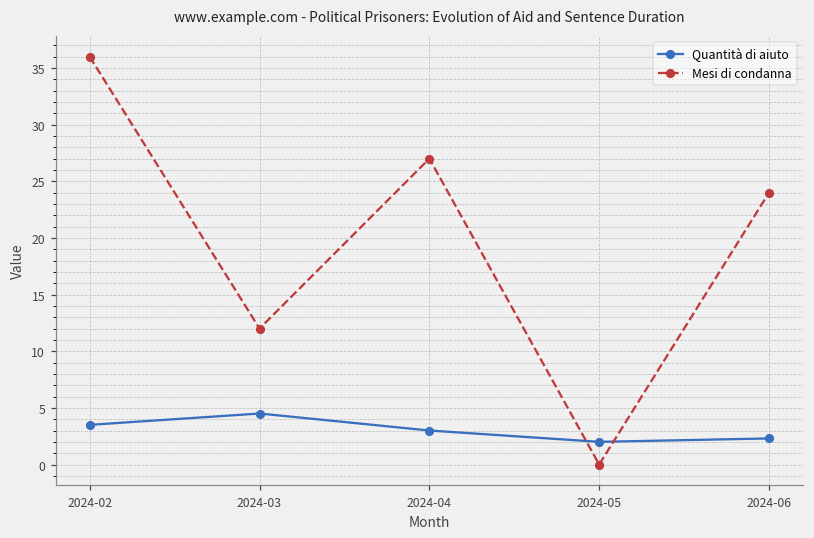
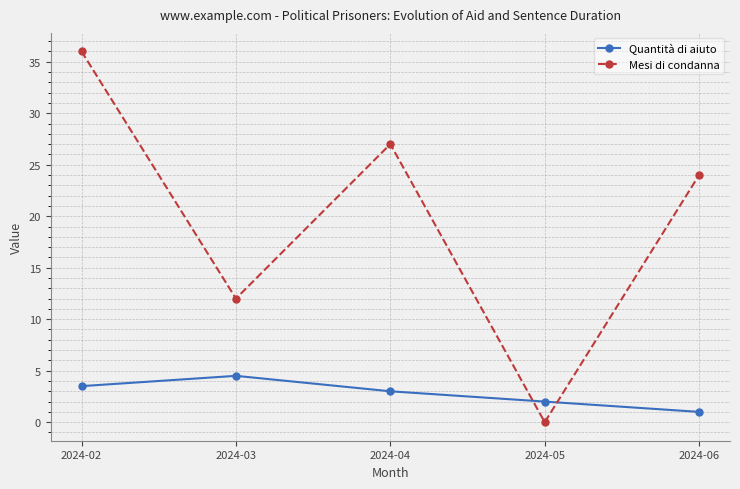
Quantità di aiuto, 2024-06: 2.3 -> 1.0
